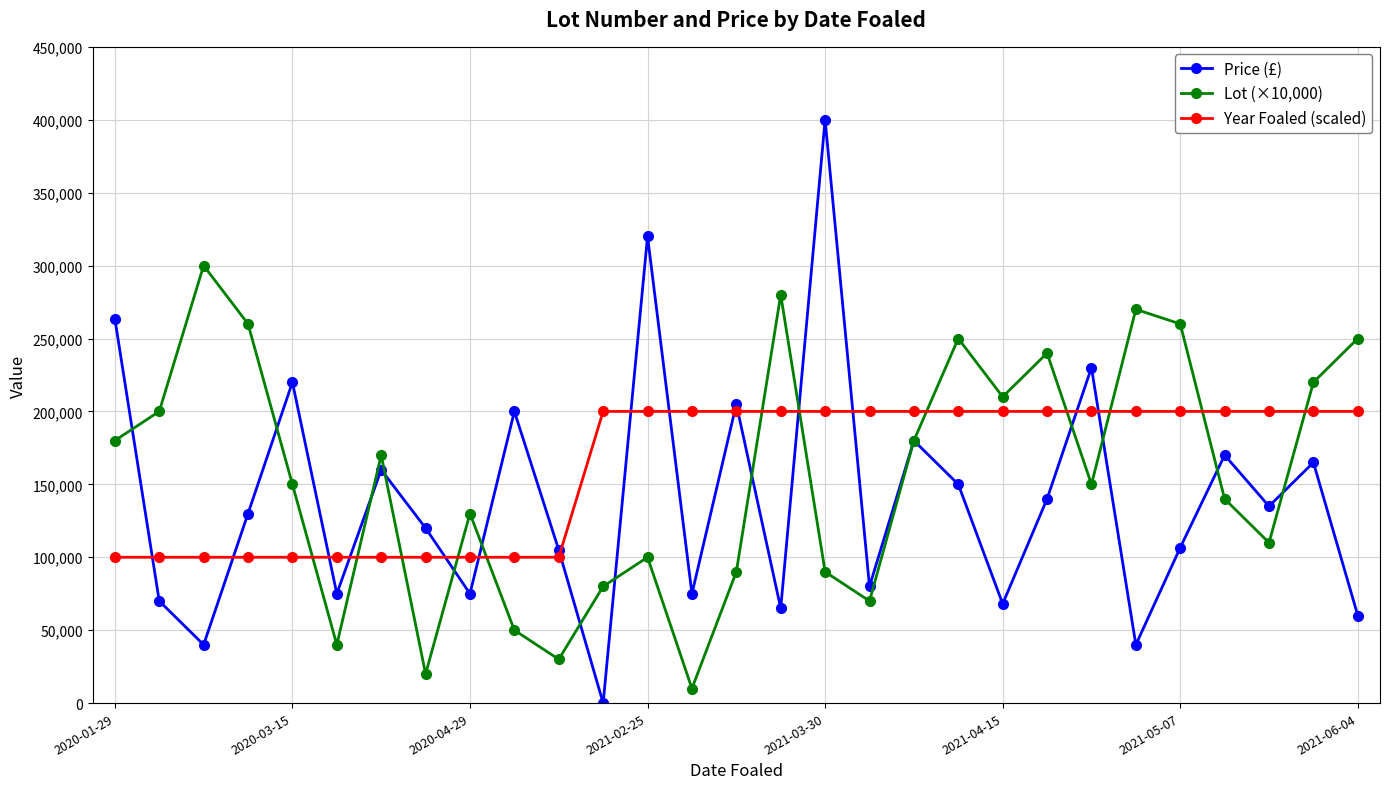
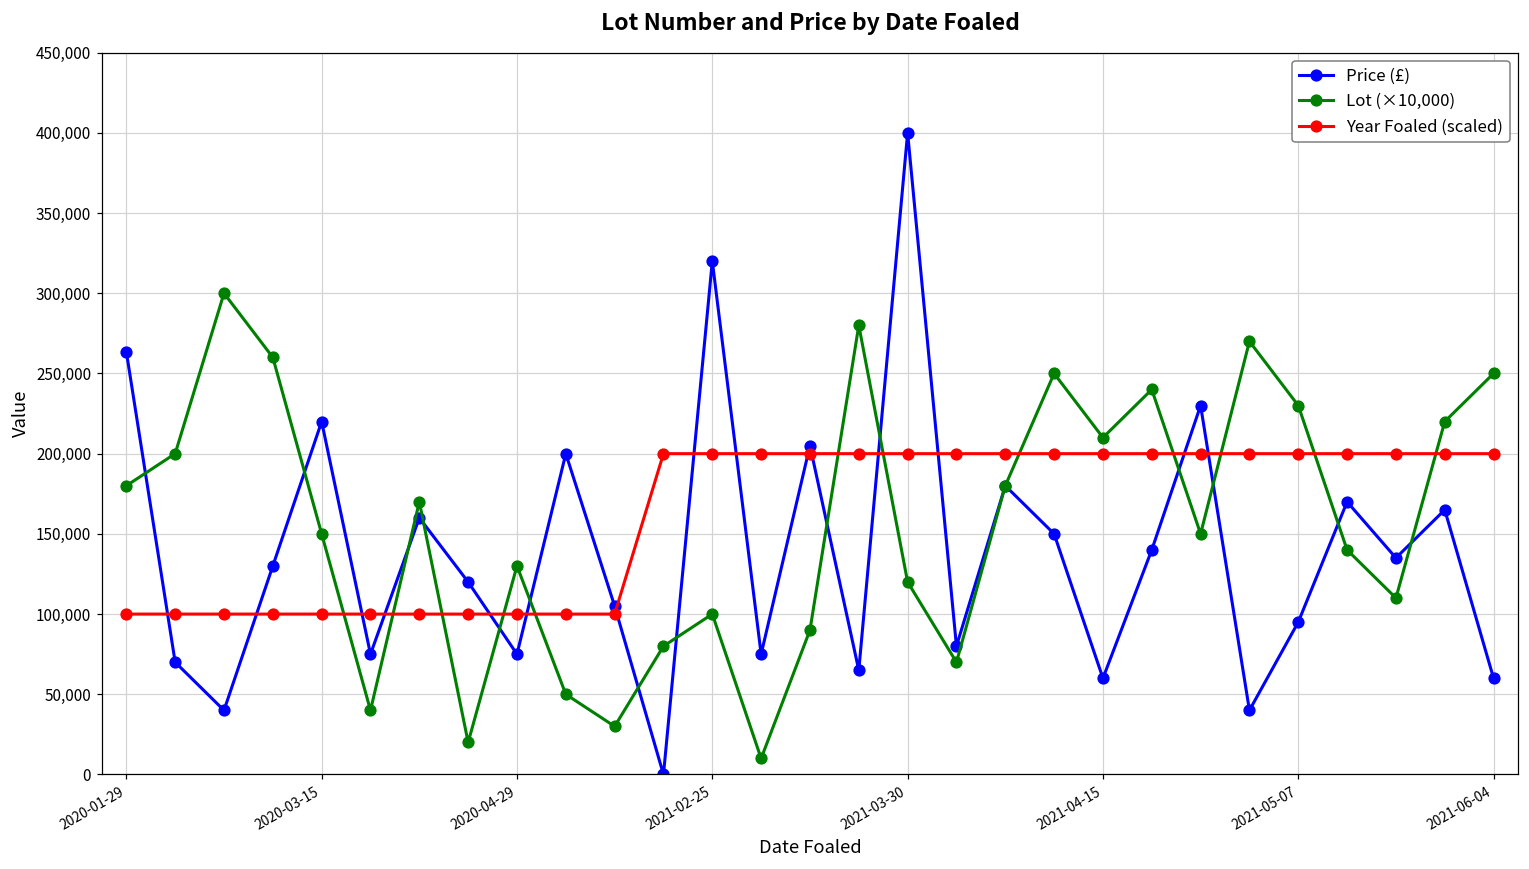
Lot (×10,000), 2021-03-30: 90,000 -> 120,000
Price (£), 2021-04-15: 68,000 -> 60,000
Price (£), 2021-05-07: 107,000 -> 95,000
Lot (×10,000), 2021-05-07: 260,000 -> 230,000
